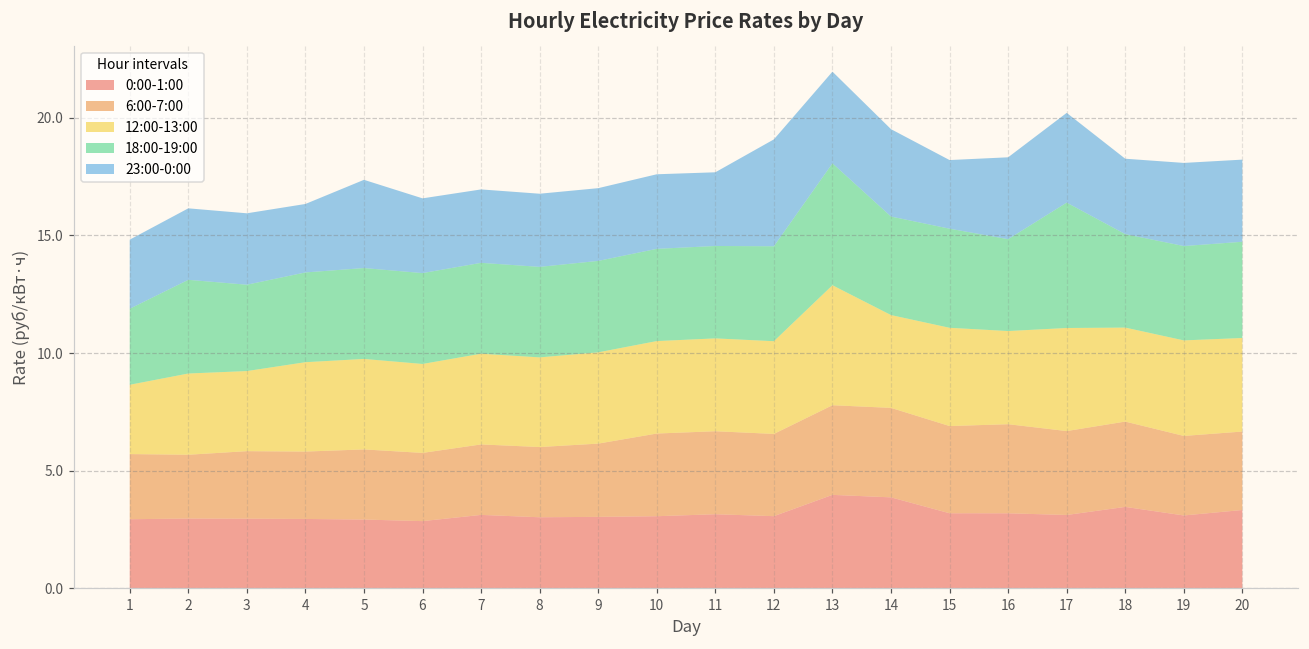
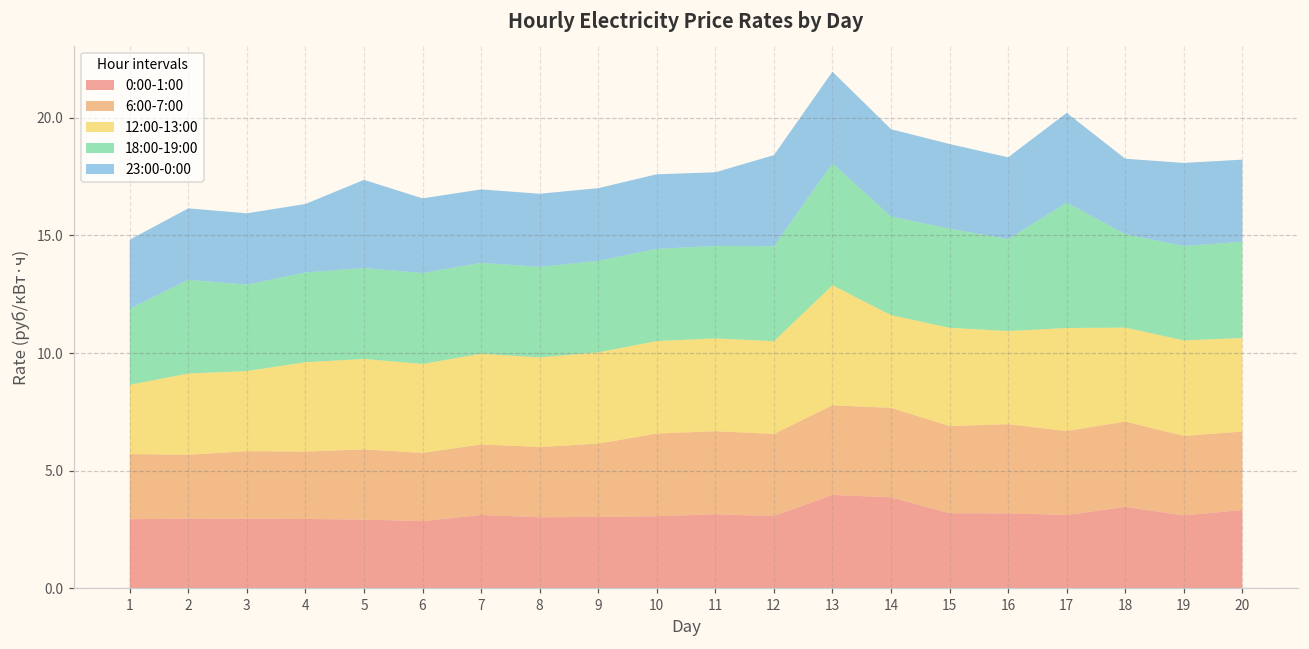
23:00-0:00, 12: 4.5 -> 3.9
23:00-0:00, 15: 2.9 -> 3.6
